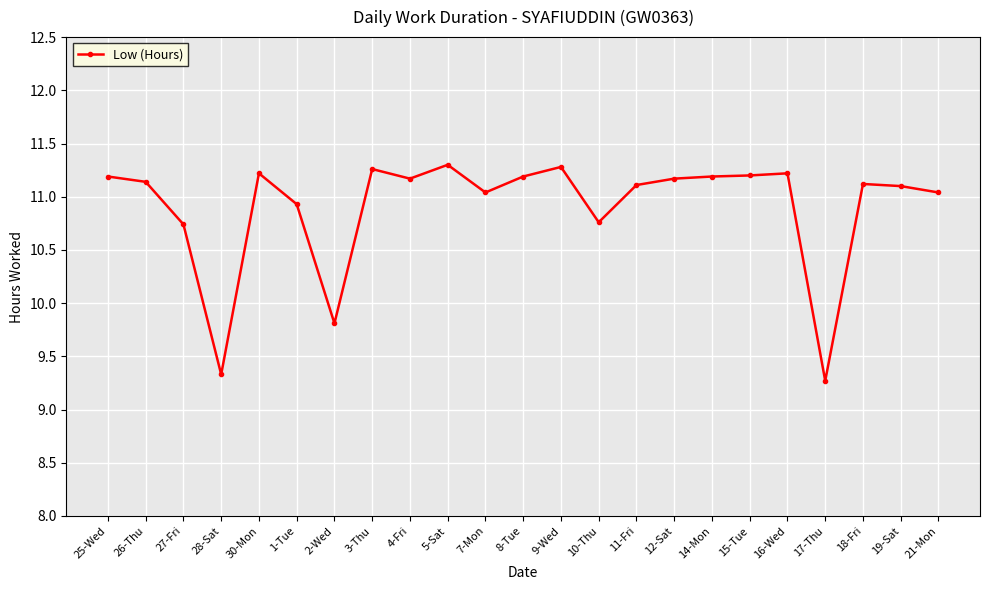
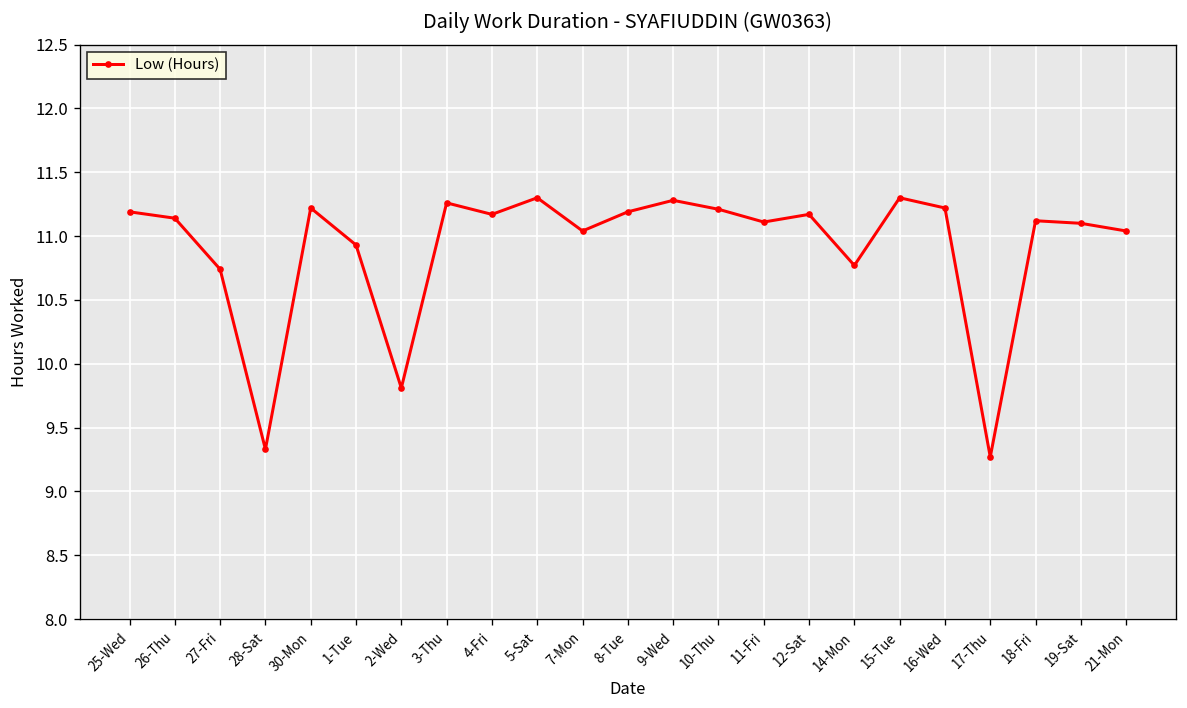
10-Thu: 10.76 -> 11.21
14-Mon: 11.19 -> 10.77
15-Tue: 11.2 -> 11.3
